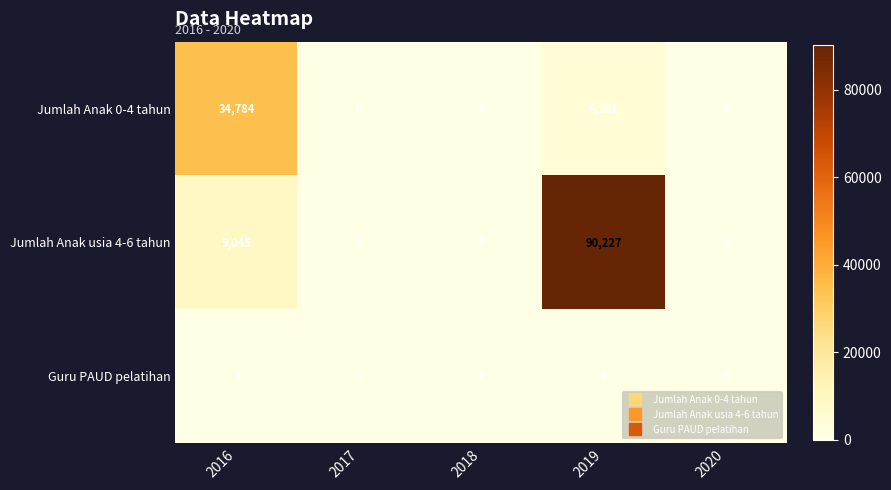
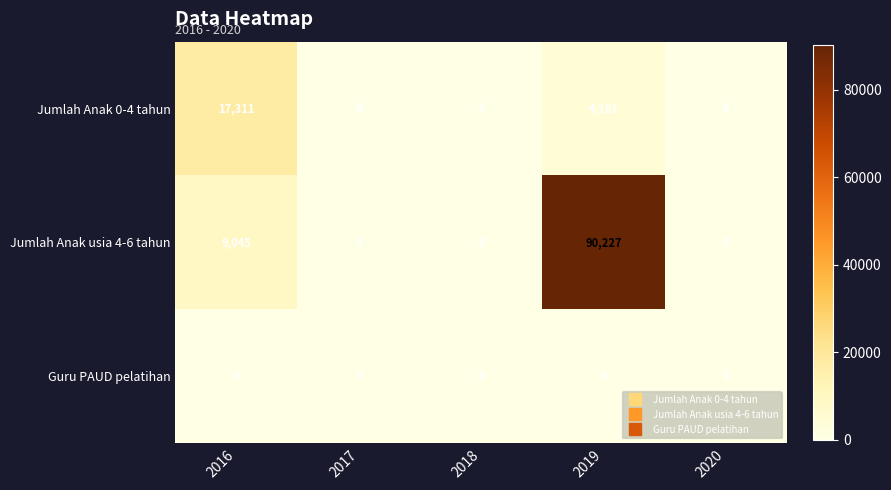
Jumlah Anak 0-4 tahun, 2016: 34,784 -> 17,311
